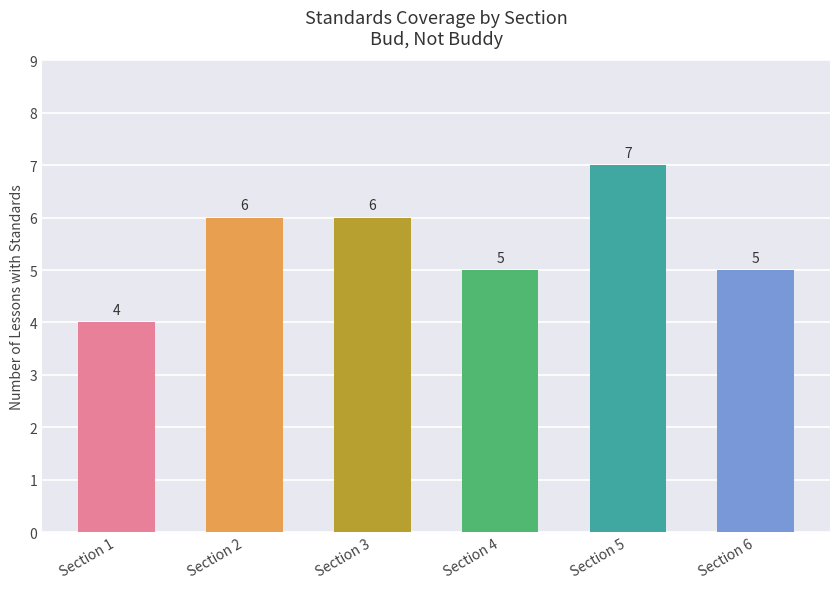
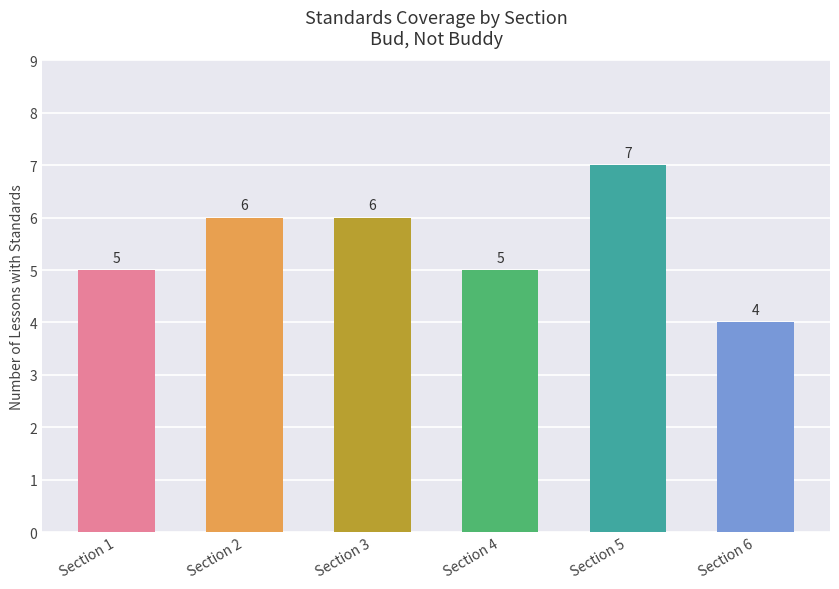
Section 1: 4 -> 5
Section 6: 5 -> 4
